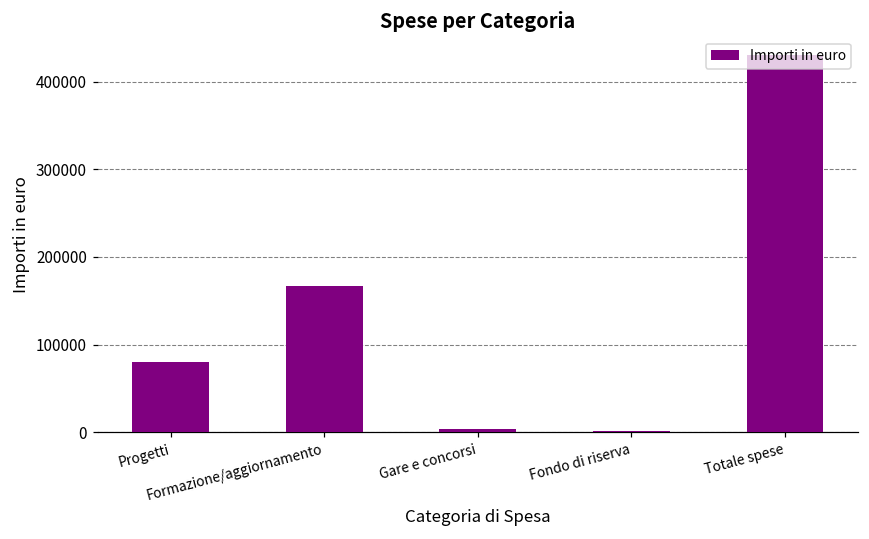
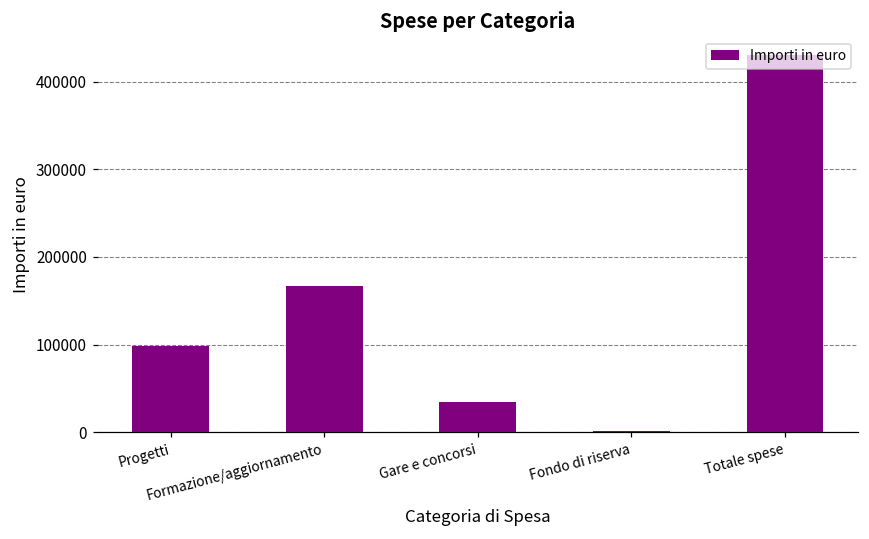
Progetti: 80000 -> 100000
Gare e concorsi: 0 -> 30000
